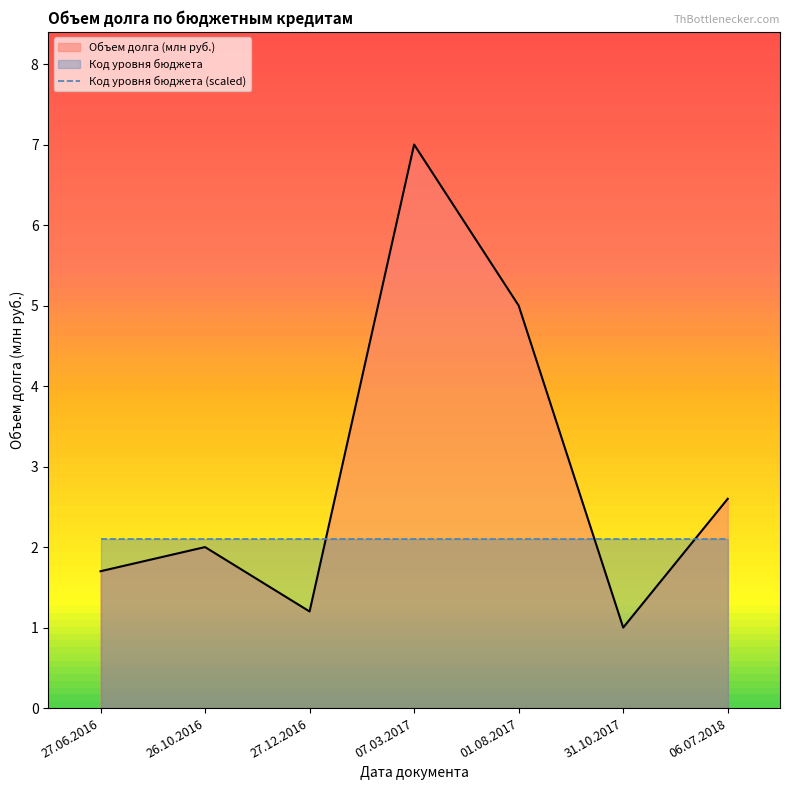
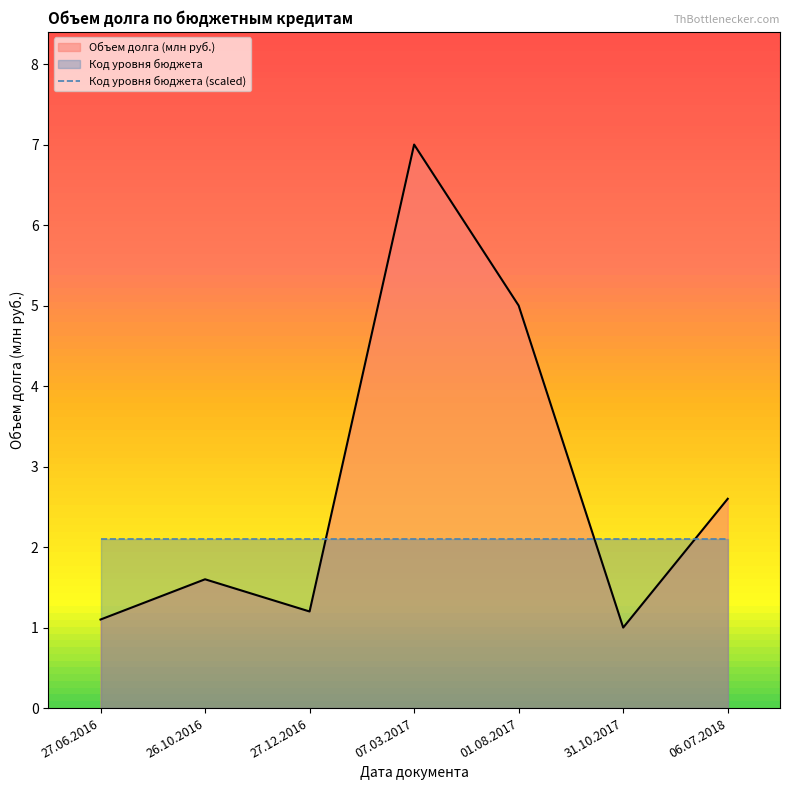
Объем долга (млн руб.), 27.06.2016: 1.7 -> 1.1
Объем долга (млн руб.), 26.10.2016: 2.0 -> 1.6
